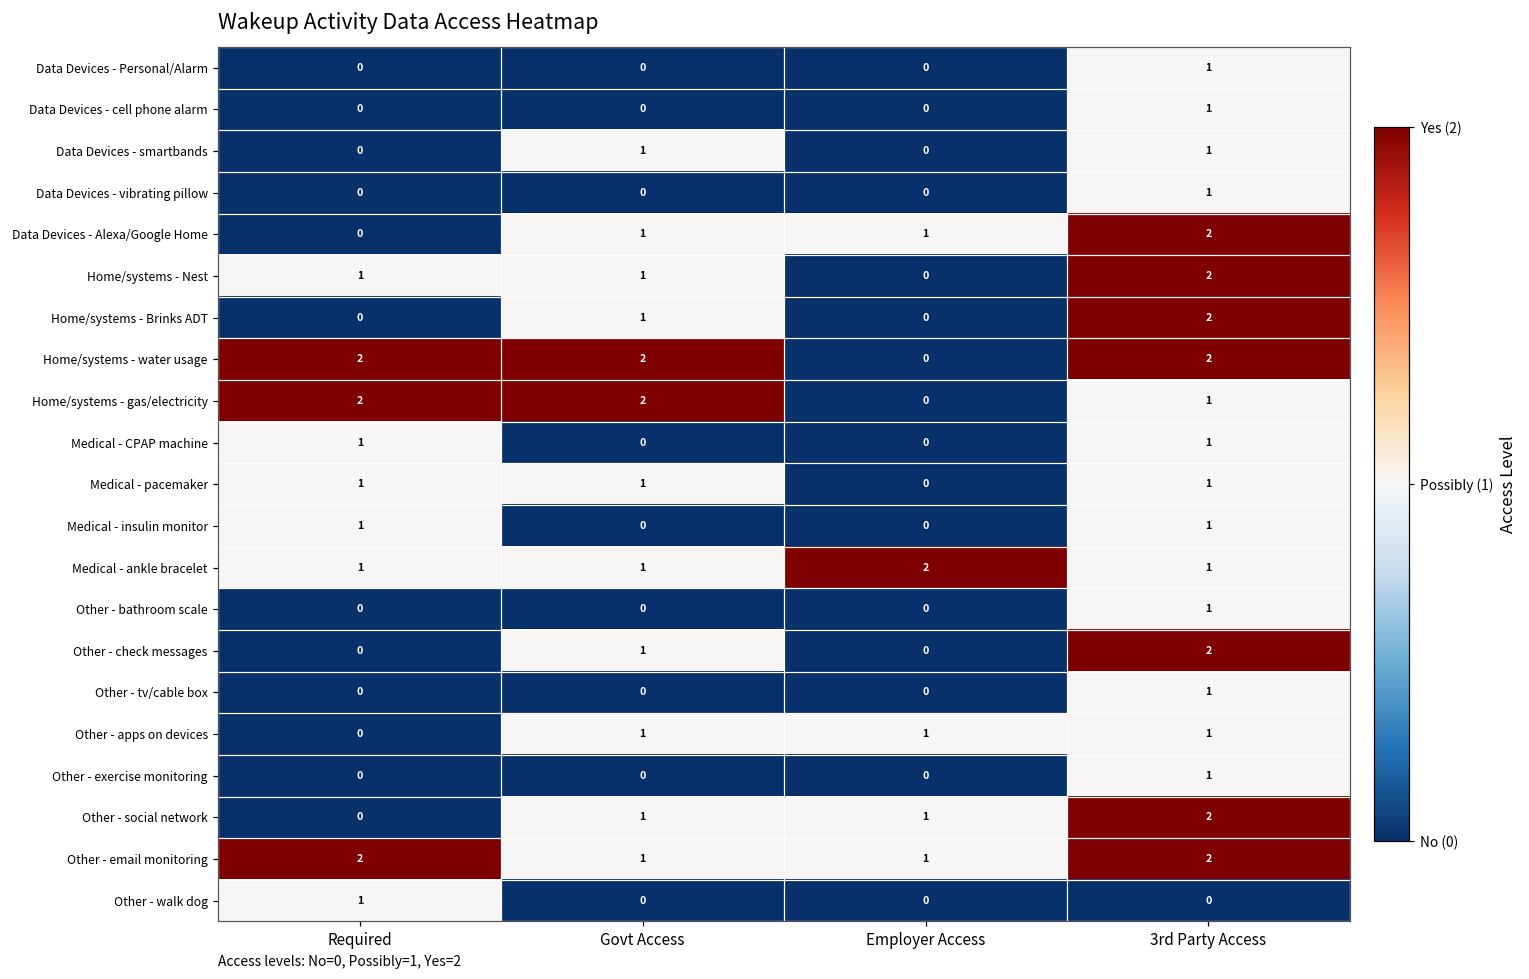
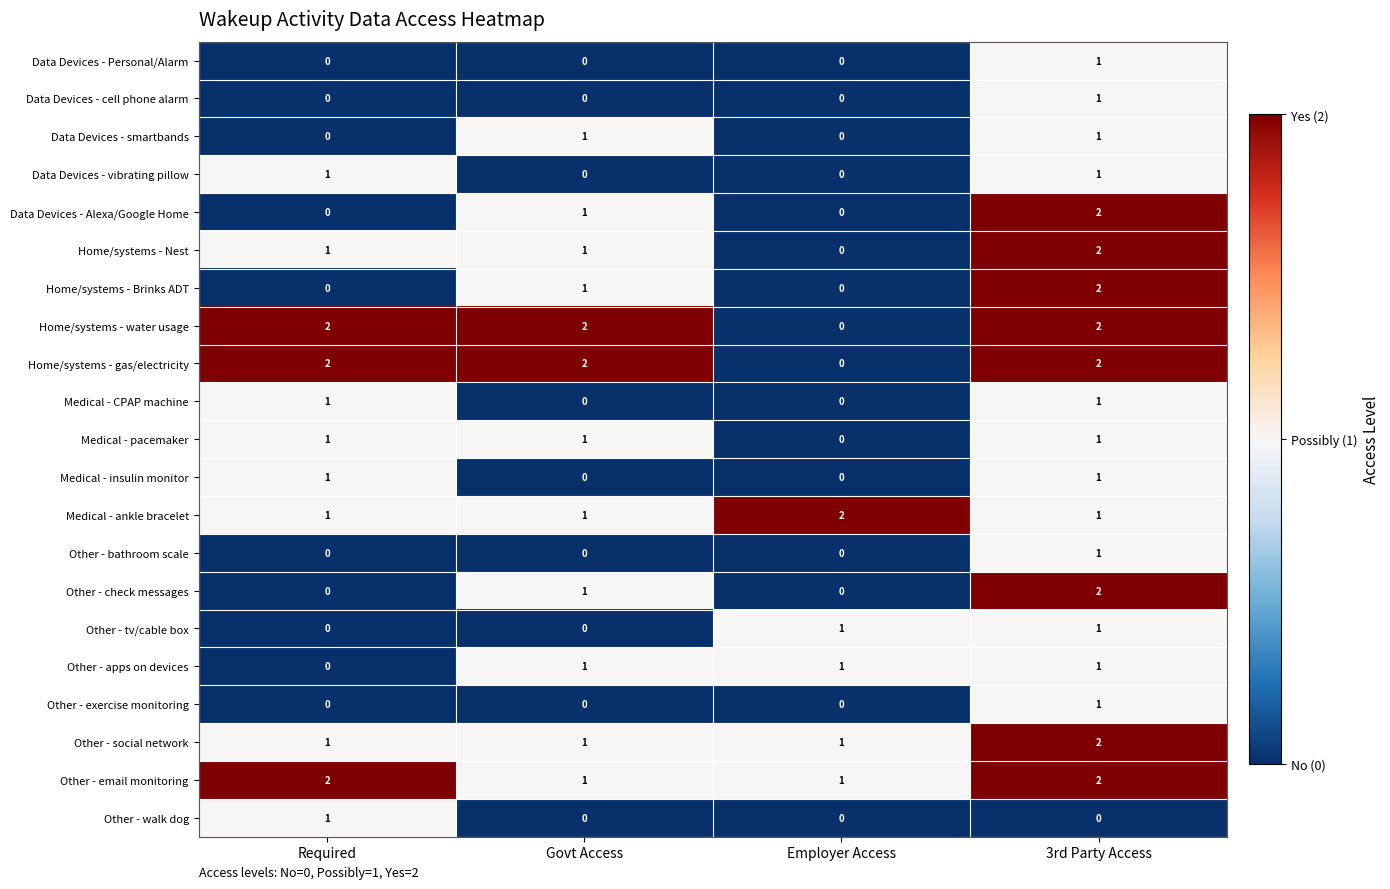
Data Devices - vibrating pillow, Required: 0 -> 1
Data Devices - Alexa/Google Home, Employer Access: 1 -> 0
Home/systems - gas/electricity, 3rd Party Access: 1 -> 2
Other - tv/cable box, Employer Access: 0 -> 1
Other - social network, Required: 0 -> 1
